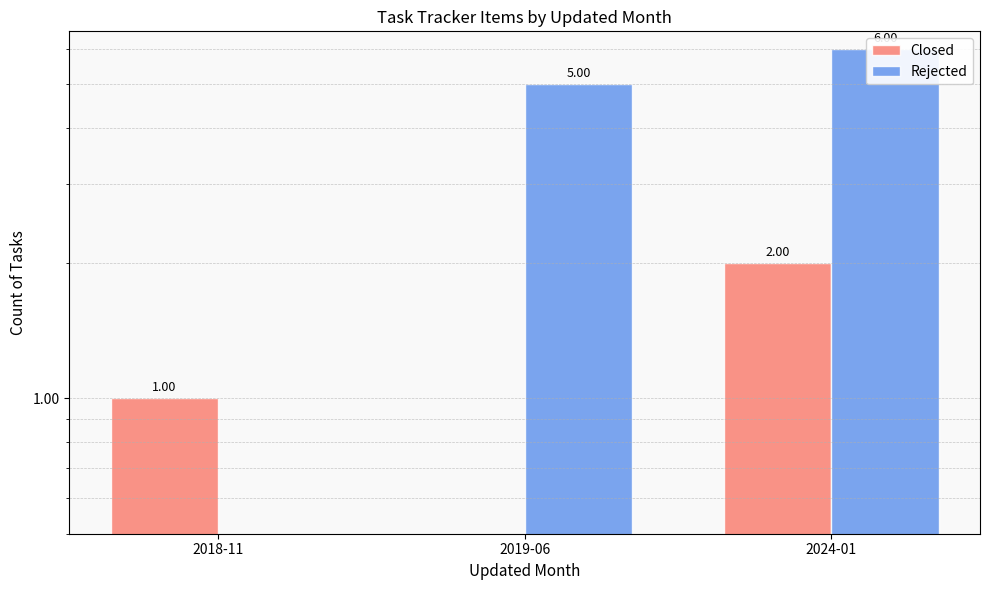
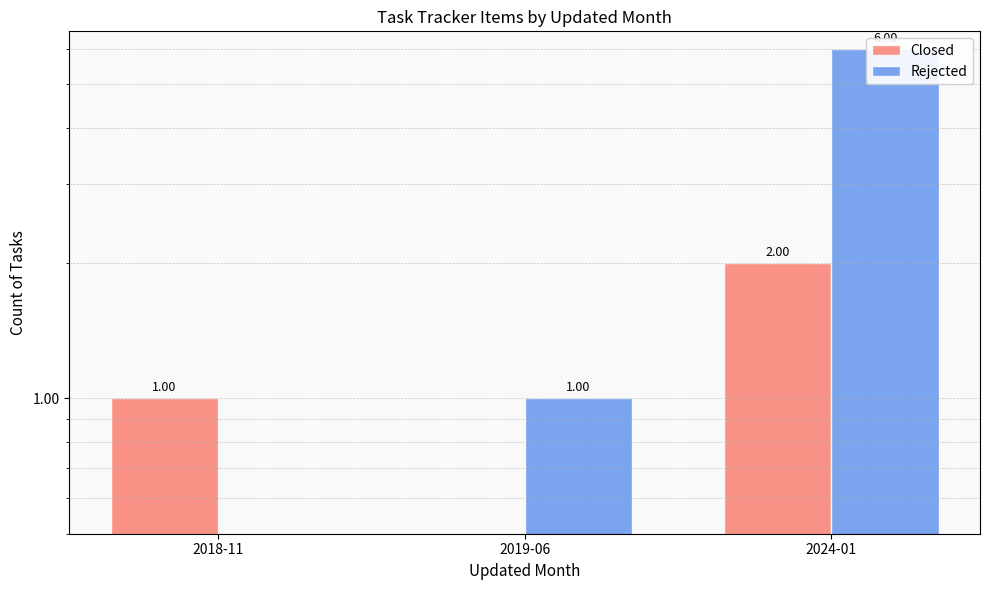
Rejected, 2019-06: 5.00 -> 1.00
